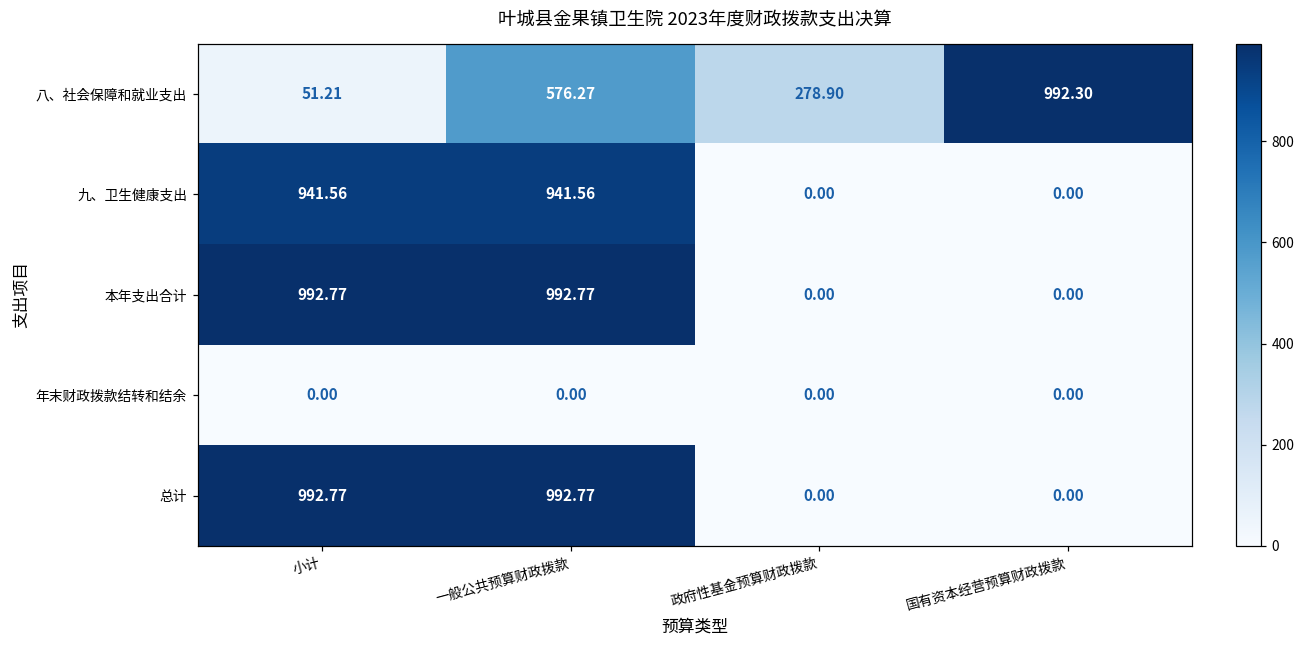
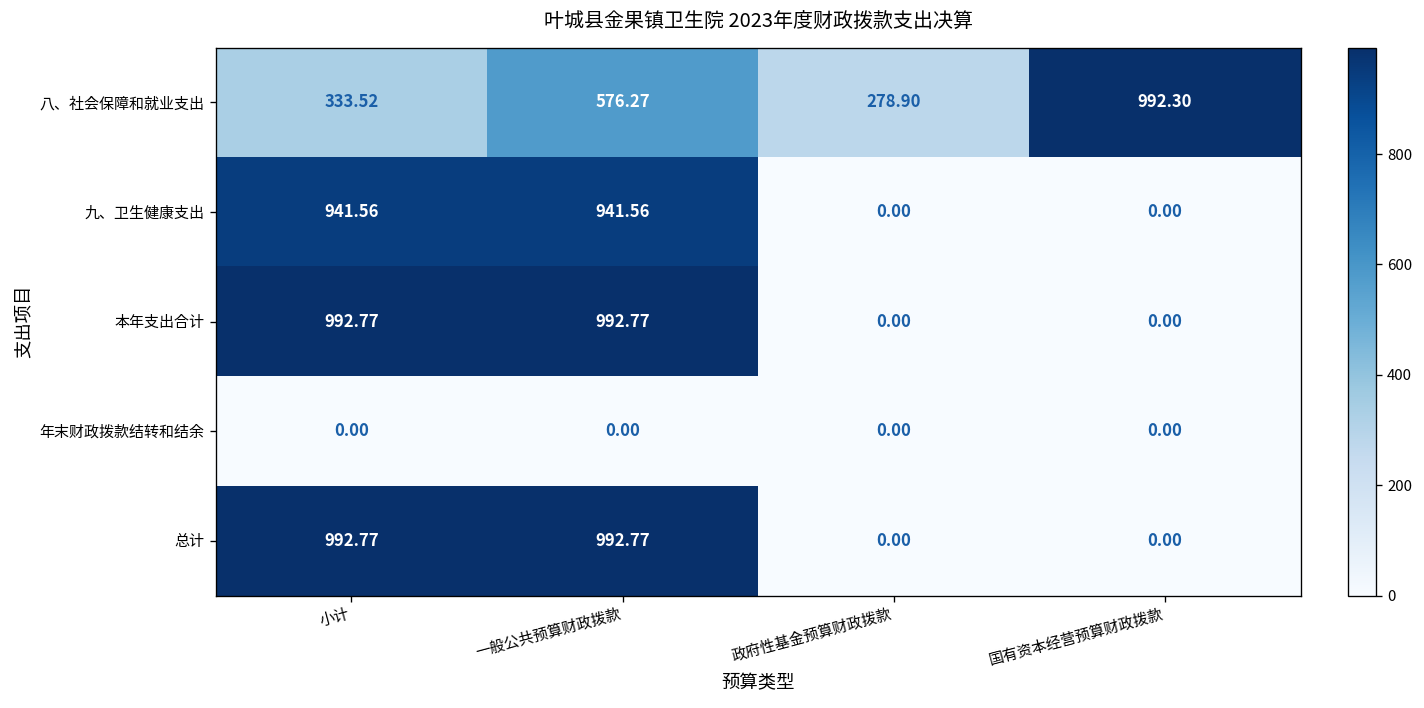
八、社会保障和就业支出, 小计: 51.21 -> 333.52
